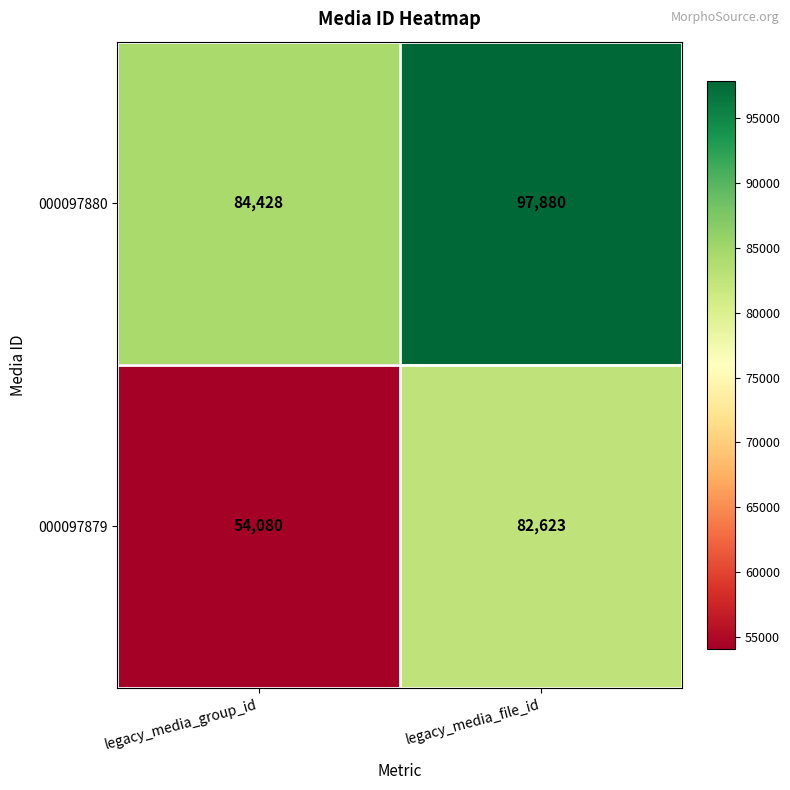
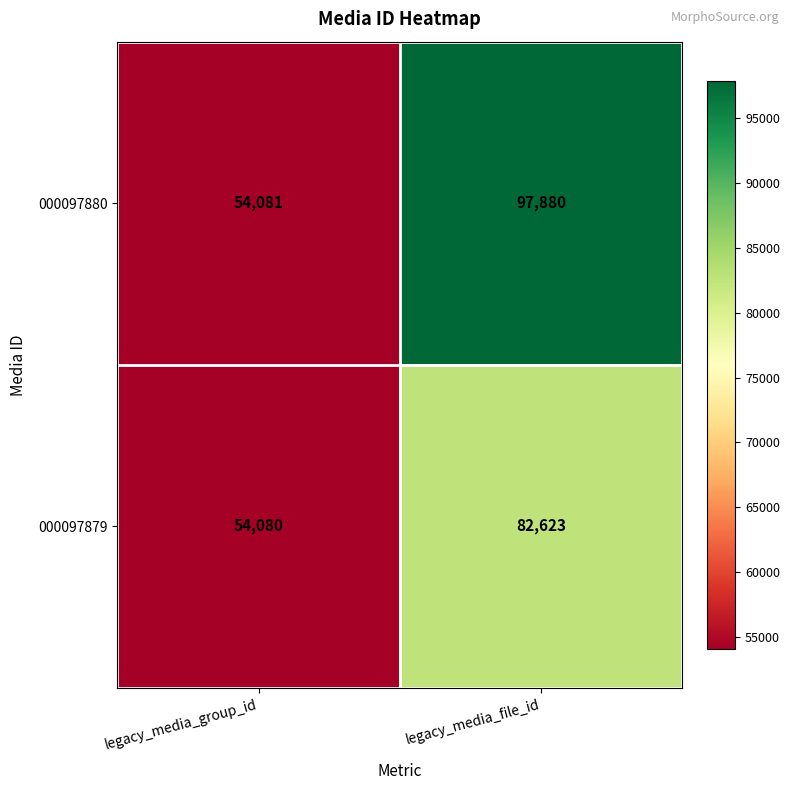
000097880, legacy_media_group_id: 84,428 -> 54,081
